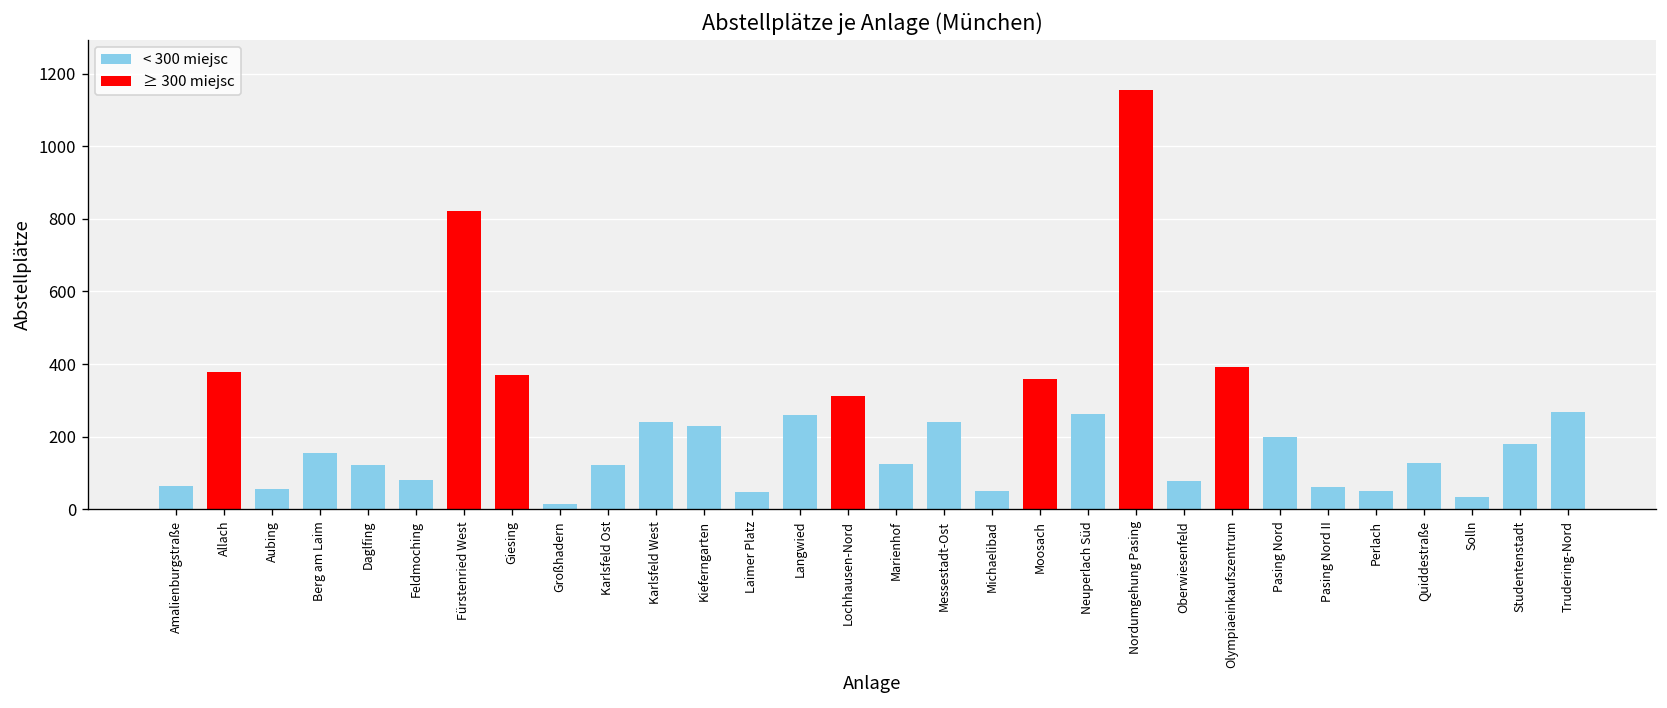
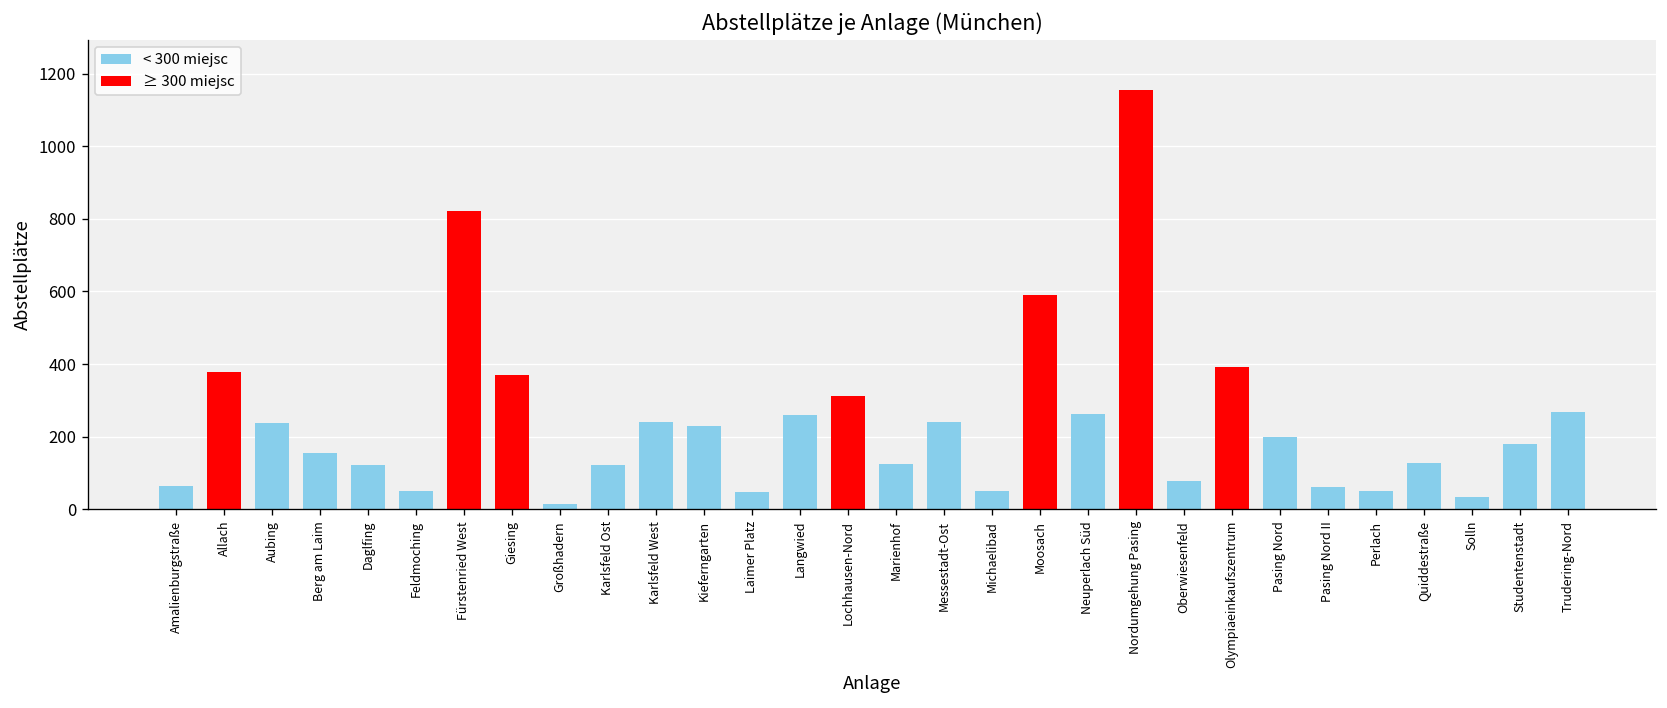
Aubing: 60 -> 240
Feldmoching: 80 -> 50
Moosach: 360 -> 590
